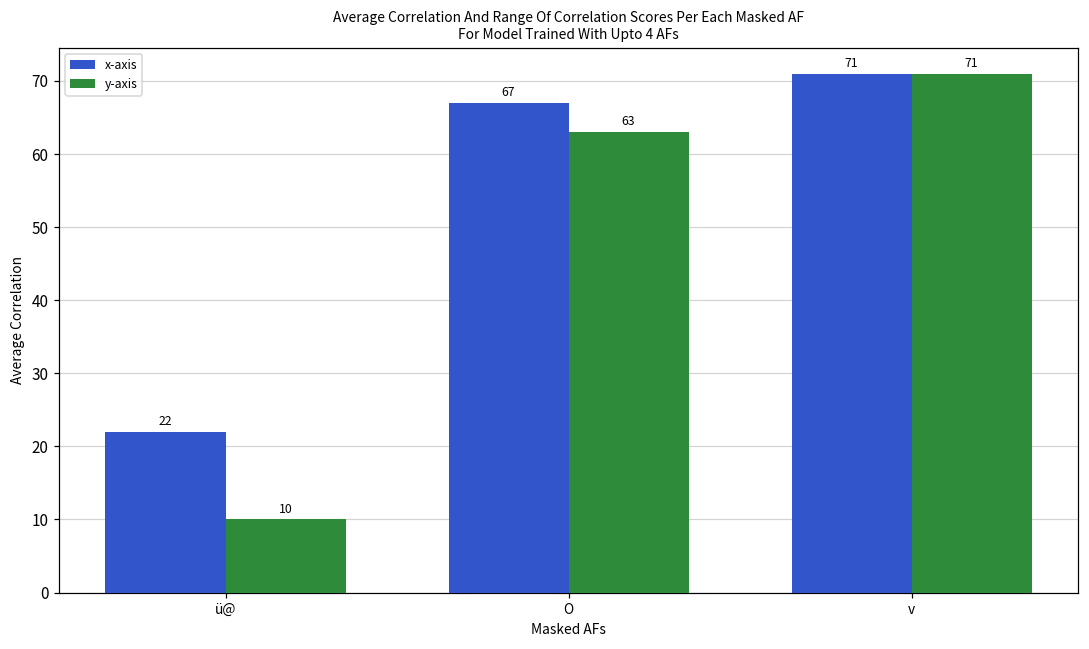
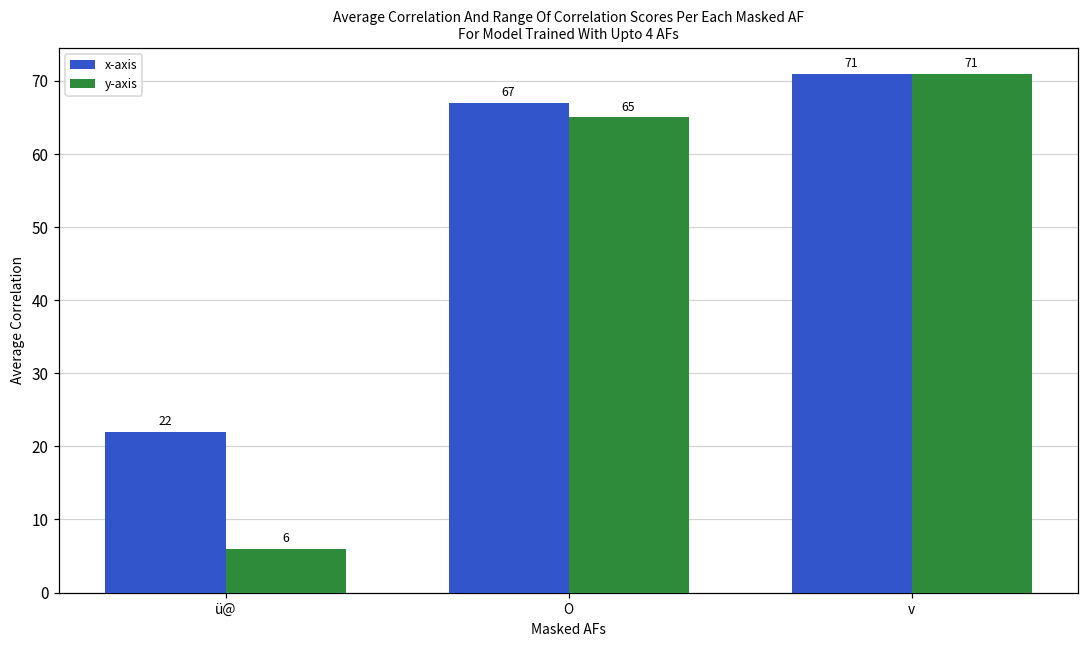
y-axis, ü@: 10 -> 6
y-axis, O: 63 -> 65
